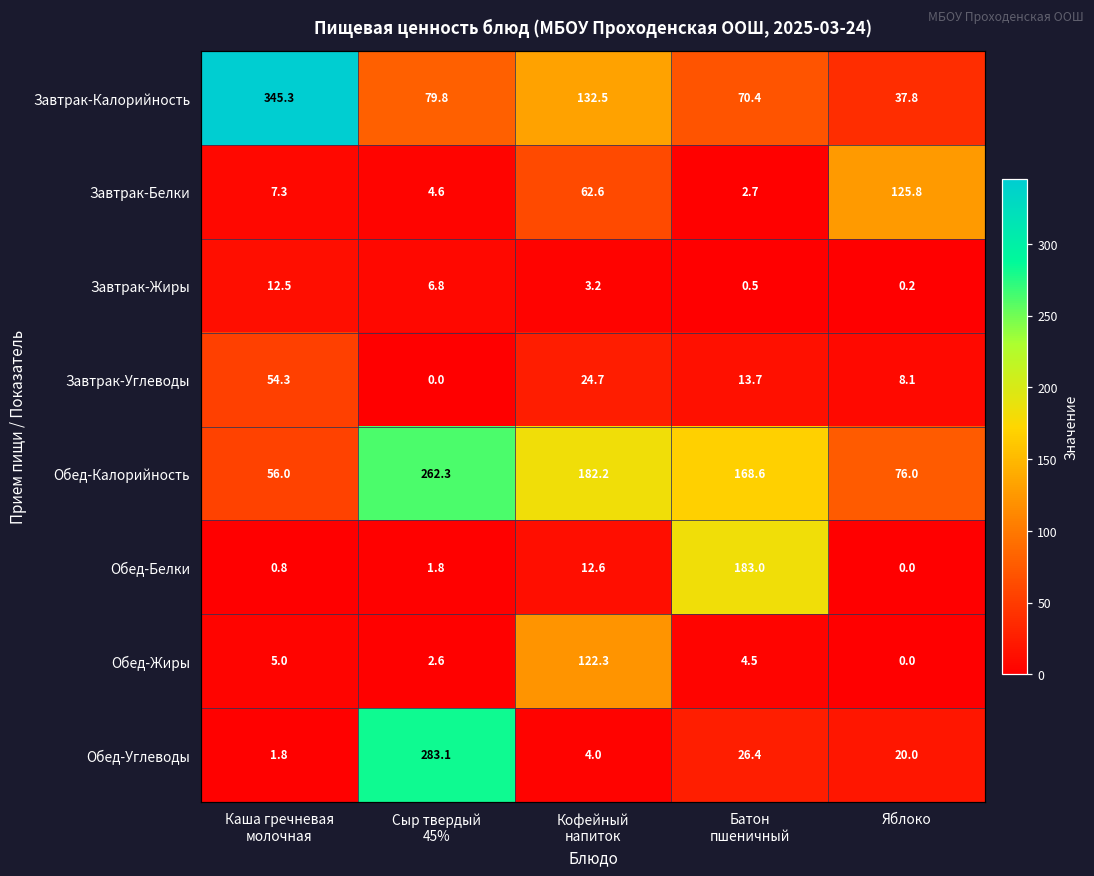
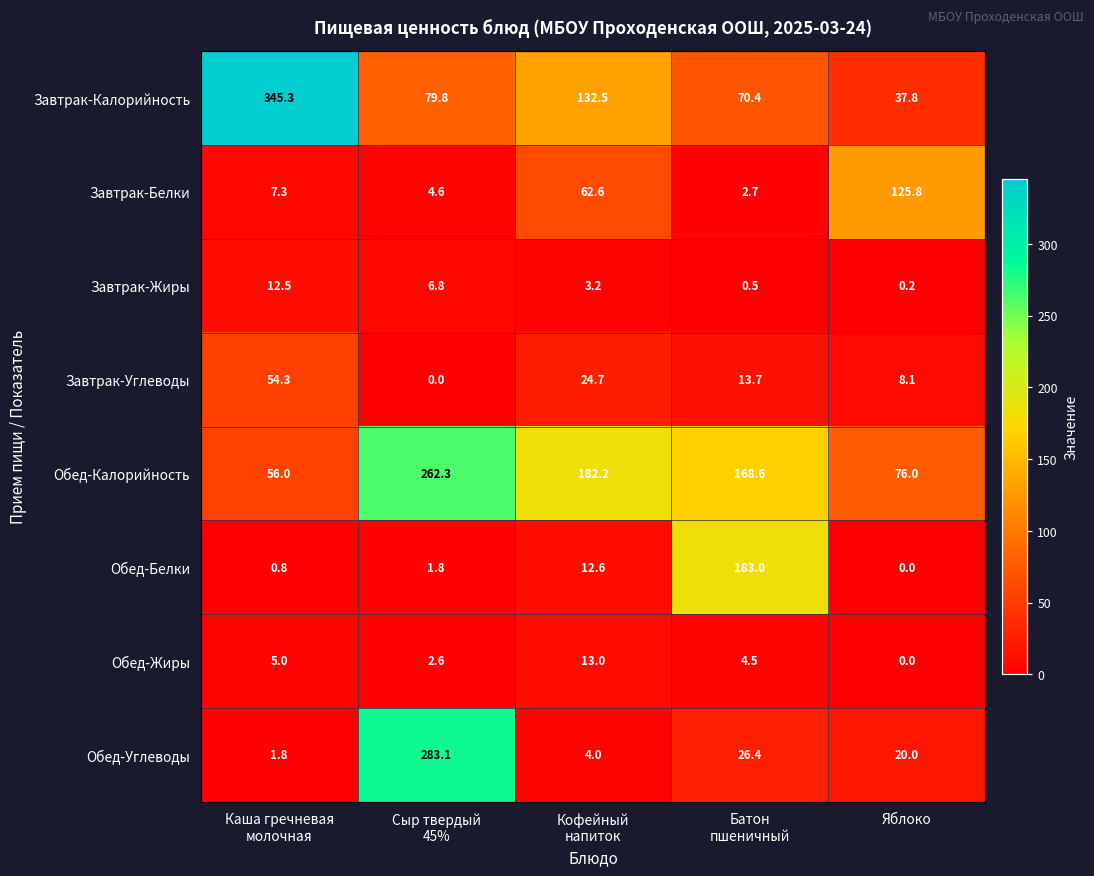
Обед-Жиры, Кофейный напиток: 122.3 -> 13.0
